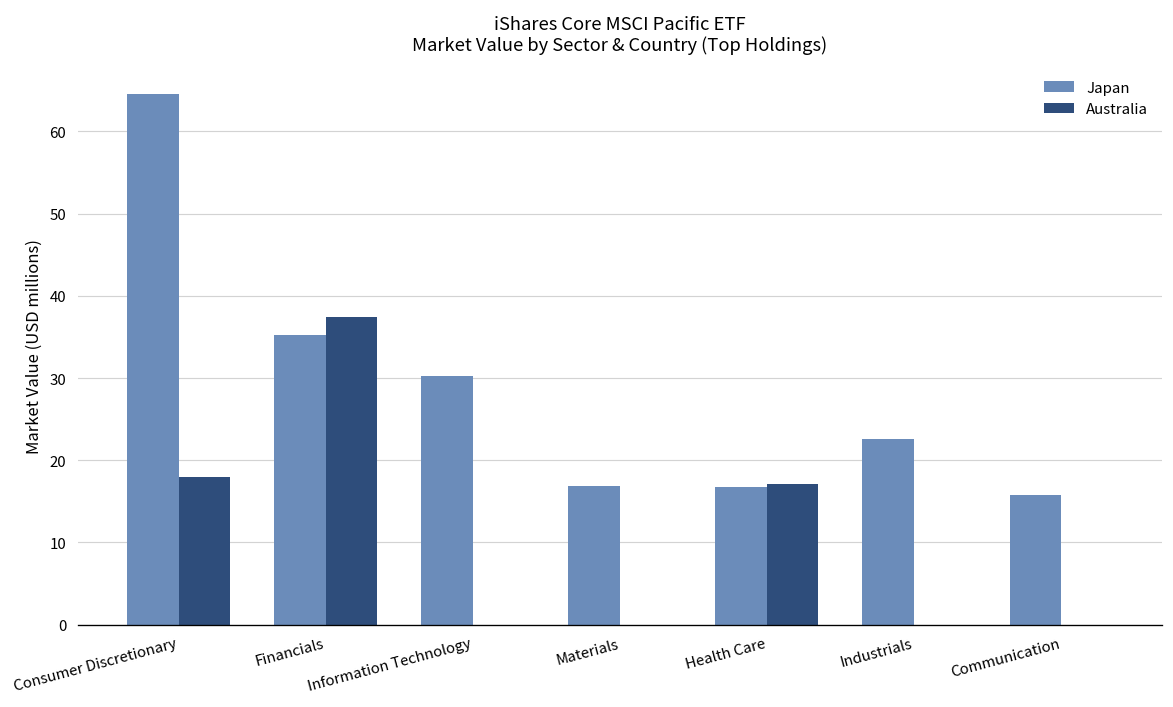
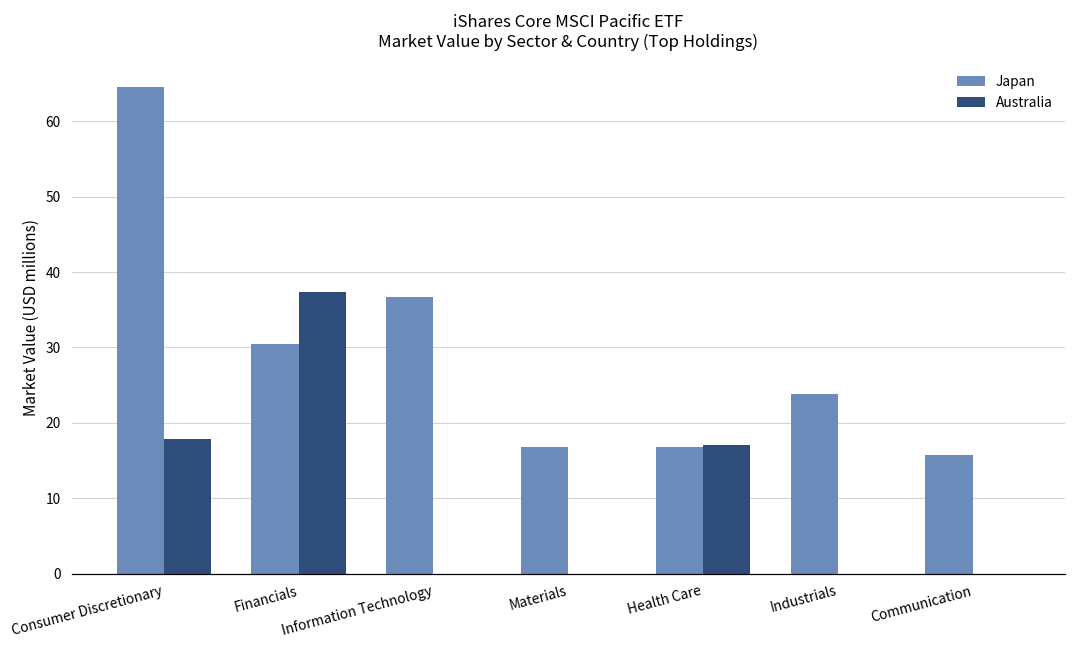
Japan, Financials: 35 -> 31
Japan, Information Technology: 30 -> 37
Japan, Industrials: 23 -> 24
